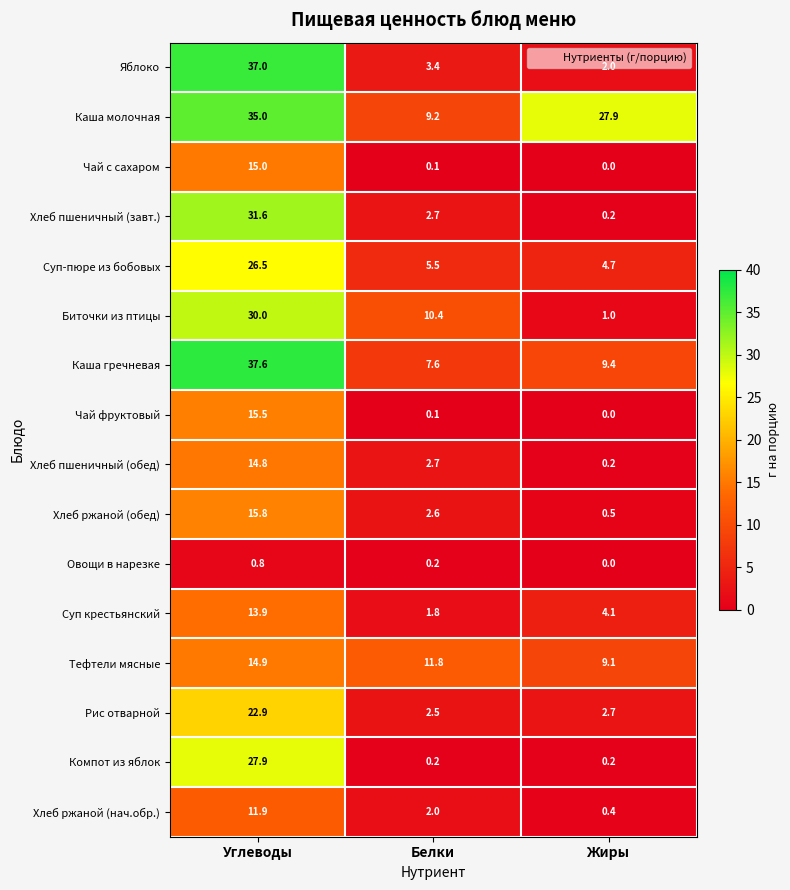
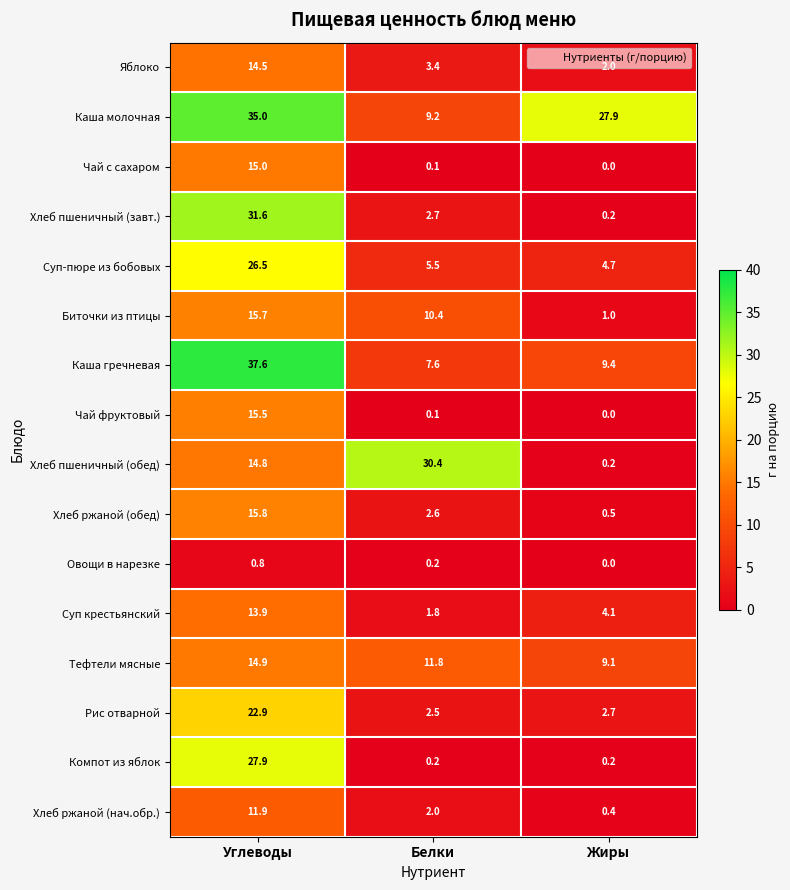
Яблоко, Углеводы: 37.0 -> 14.5
Биточки из птицы, Углеводы: 30.0 -> 15.7
Хлеб пшеничный (обед), Белки: 2.7 -> 30.4
